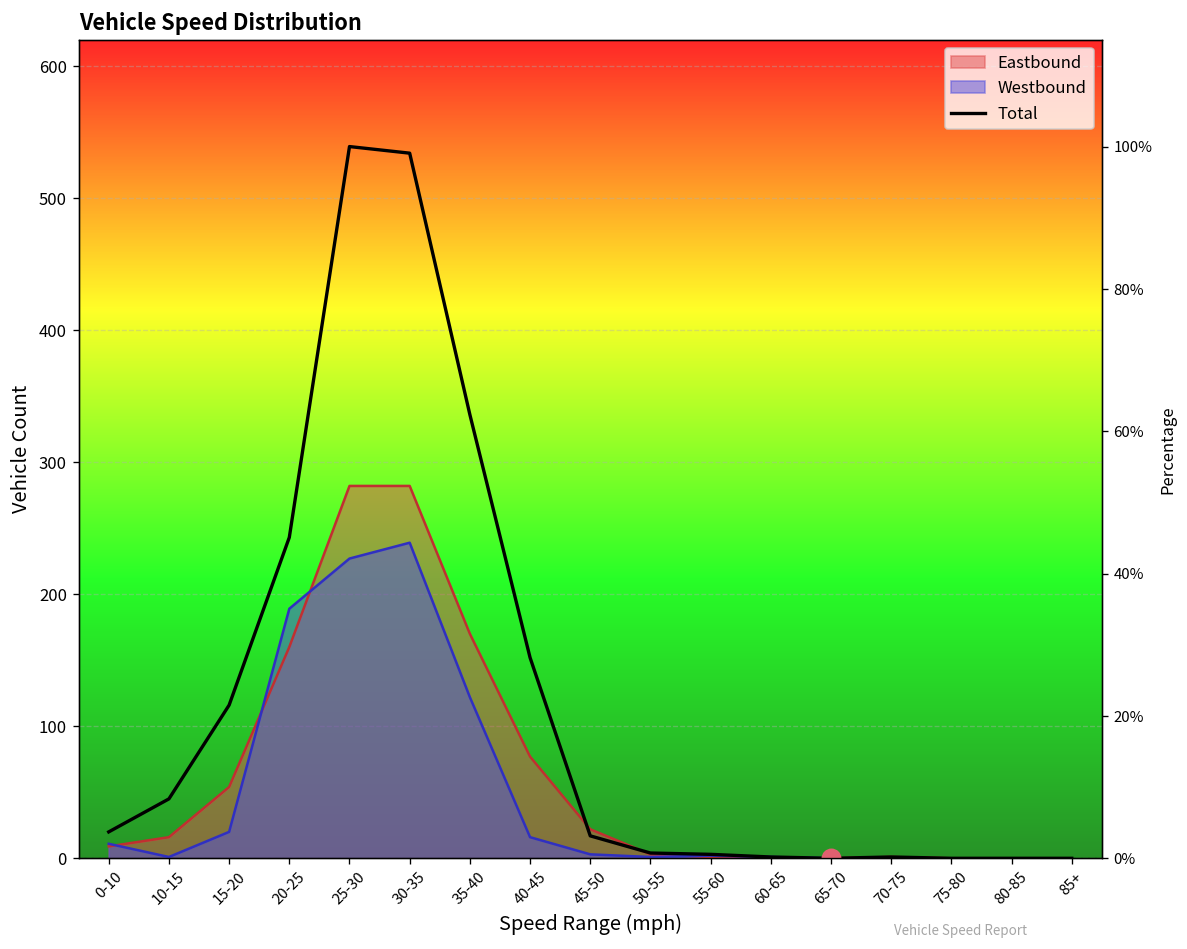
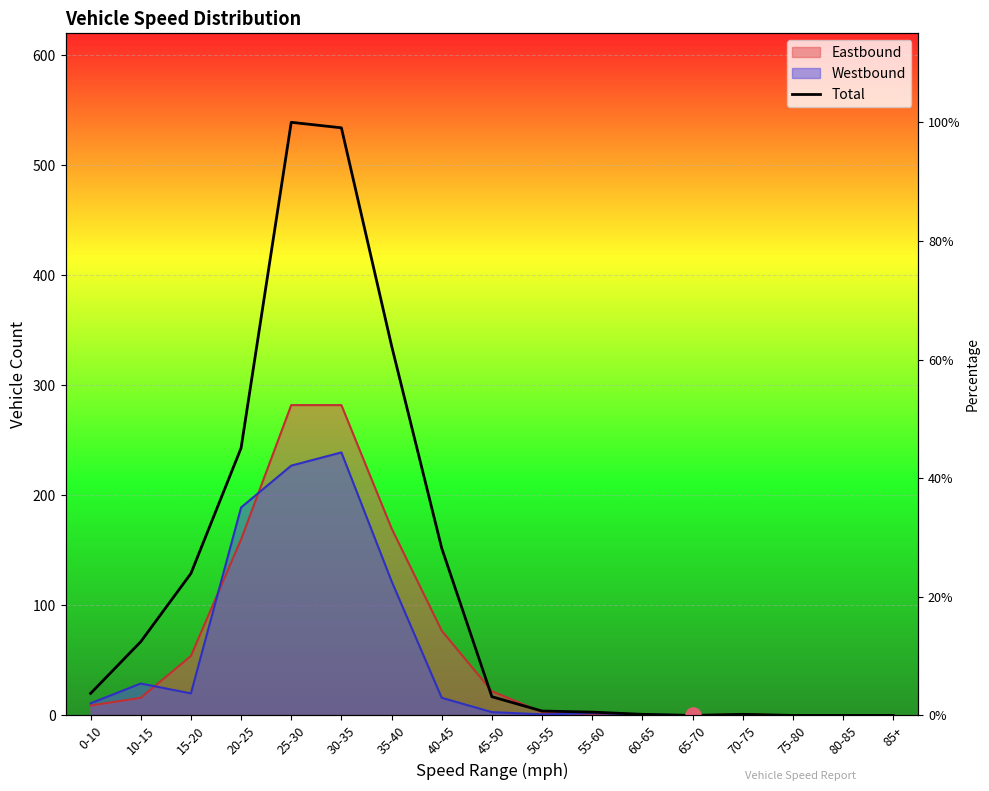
Total, 10-15: 45 -> 67
Westbound, 10-15: 1 -> 29
Total, 15-20: 116 -> 129
